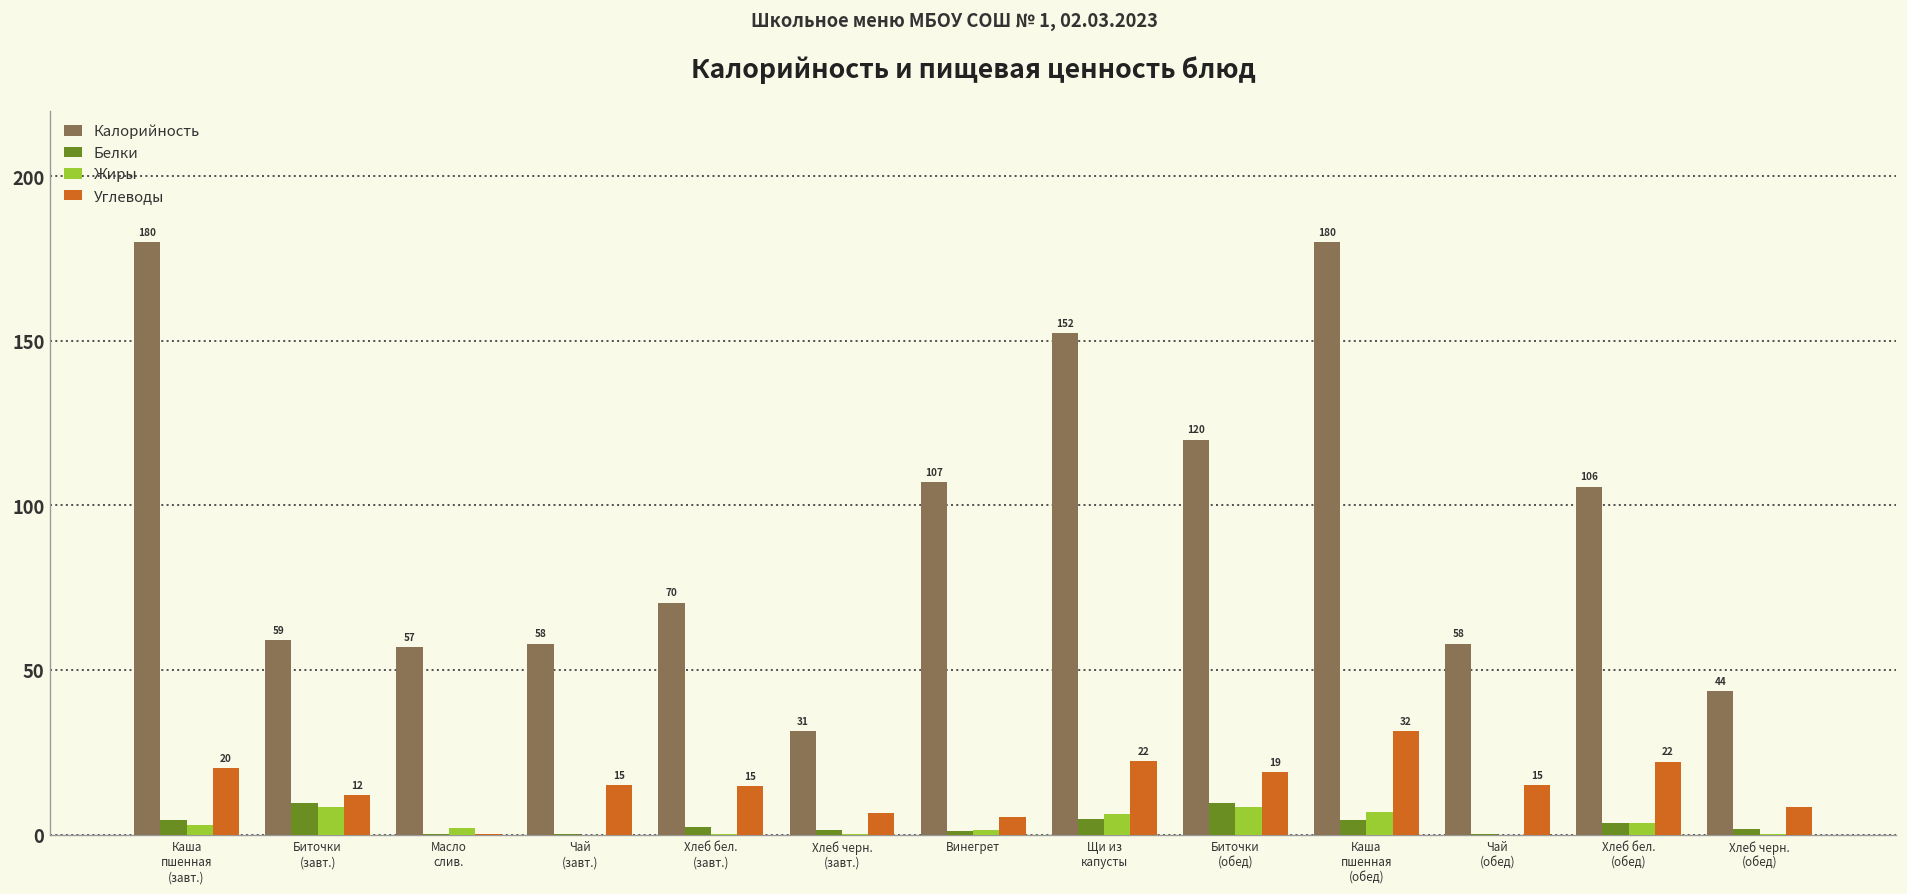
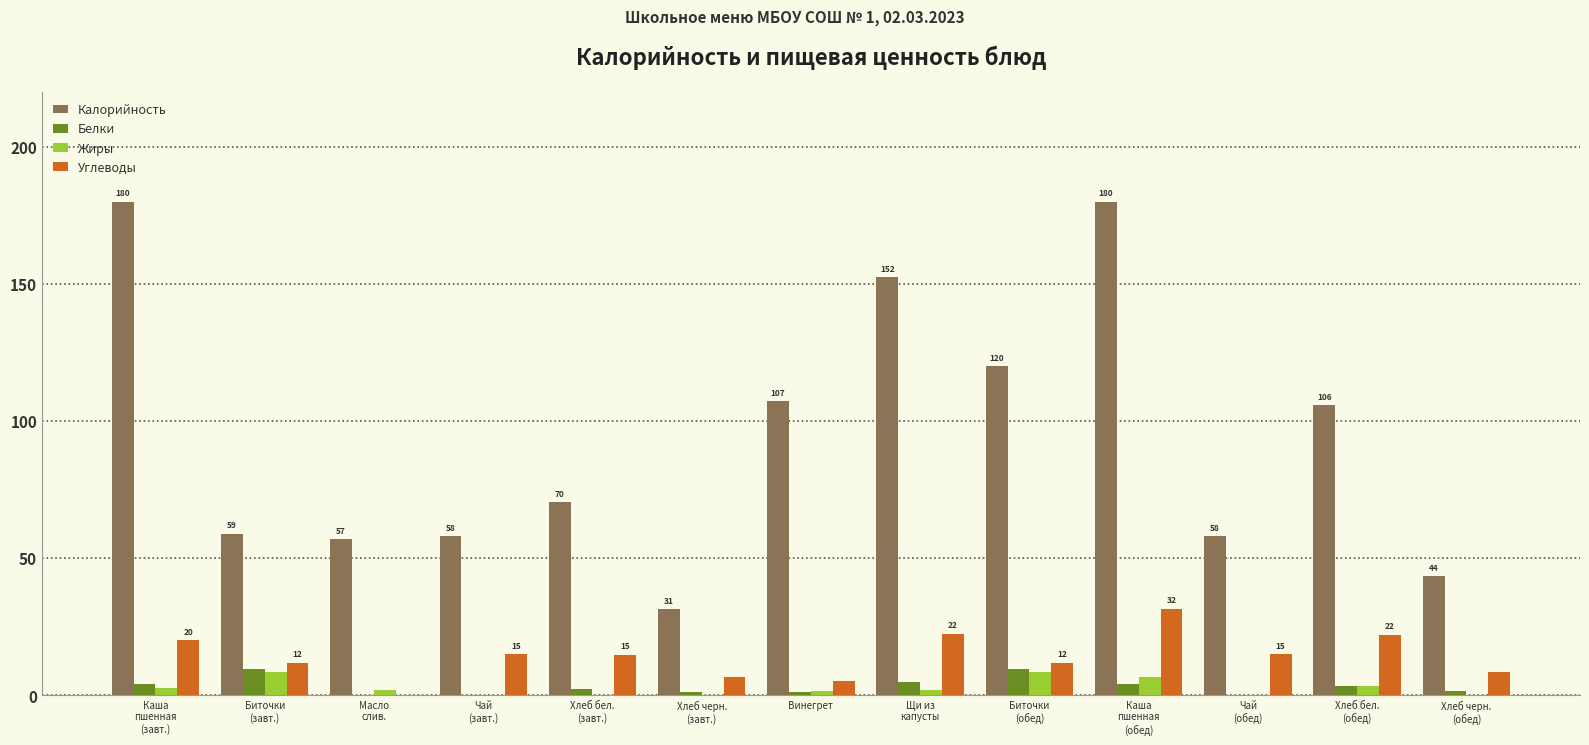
Жиры, Щи из капусты: 6 -> 2
Углеводы, Биточки (обед): 19 -> 12
